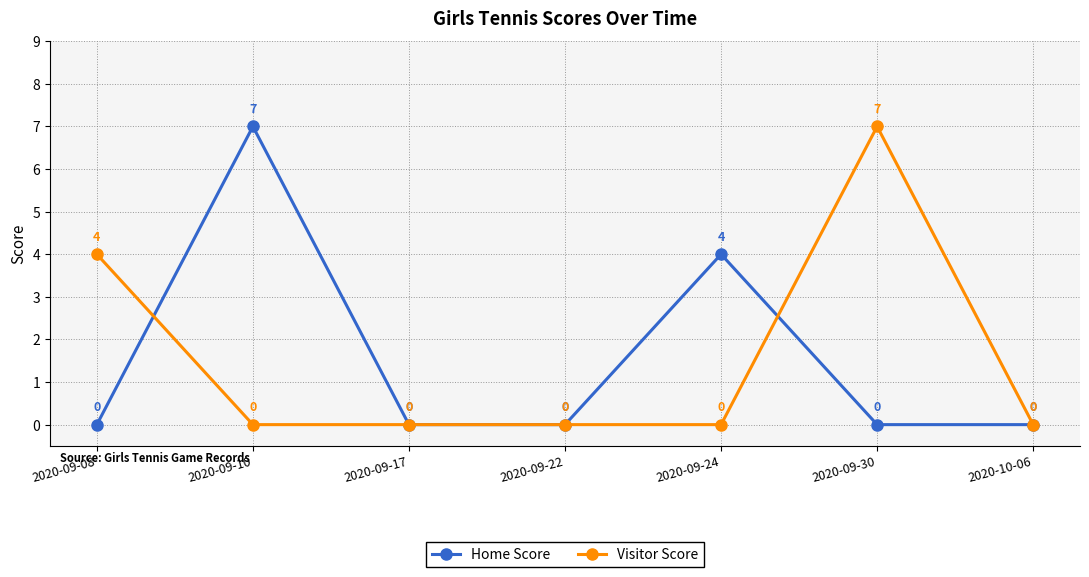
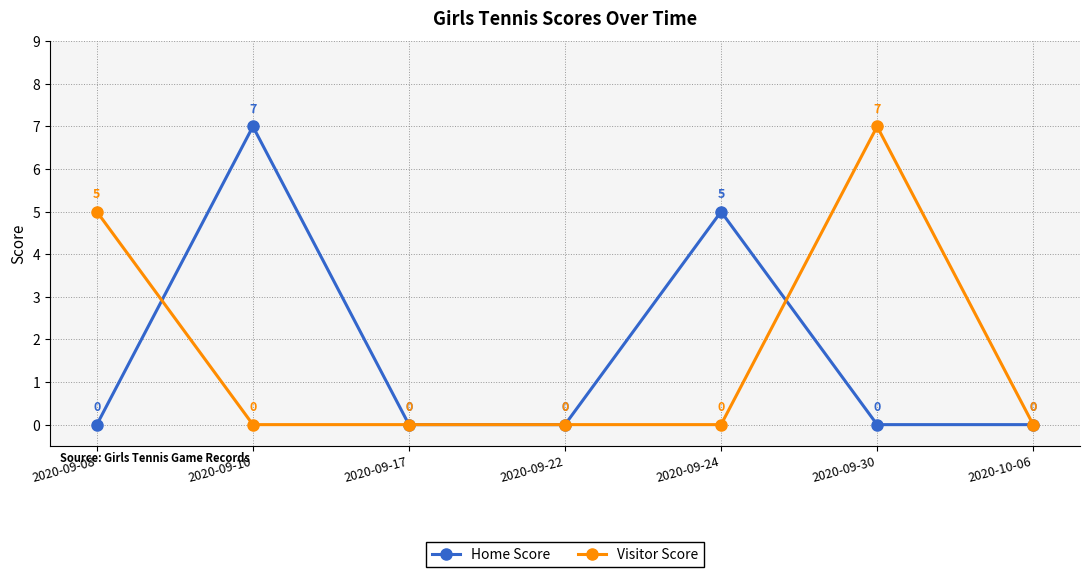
Visitor Score, 2020-09-08: 4 -> 5
Home Score, 2020-09-24: 4 -> 5
